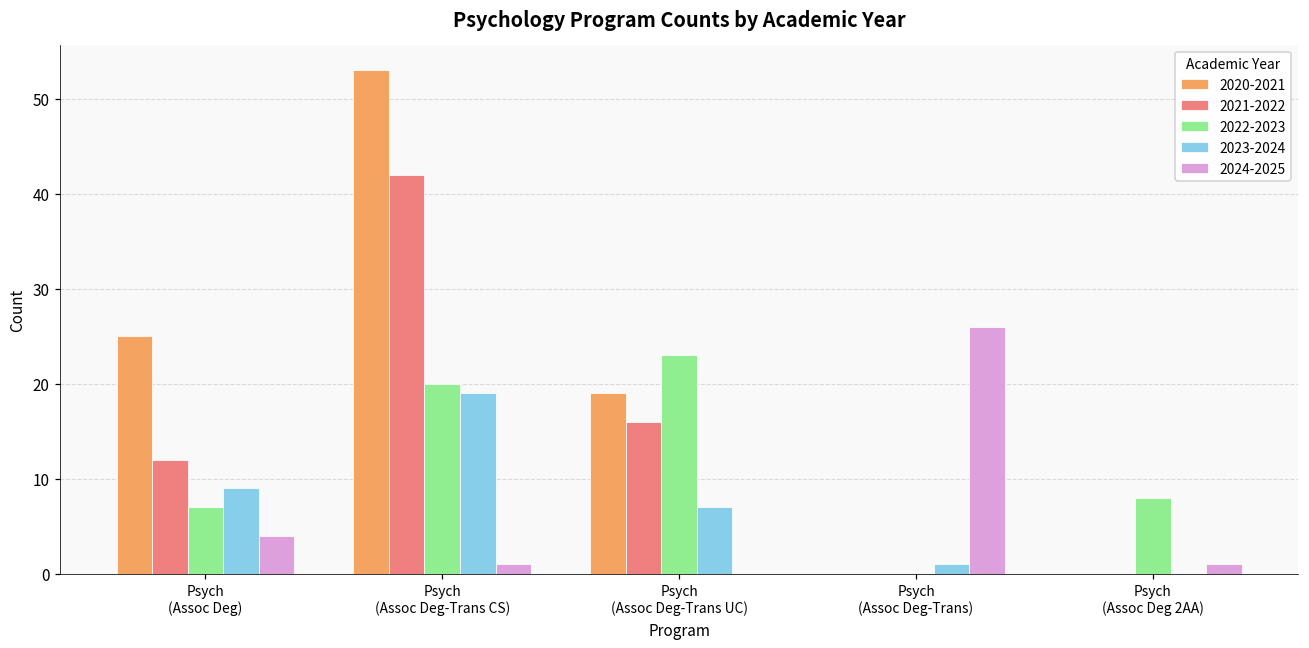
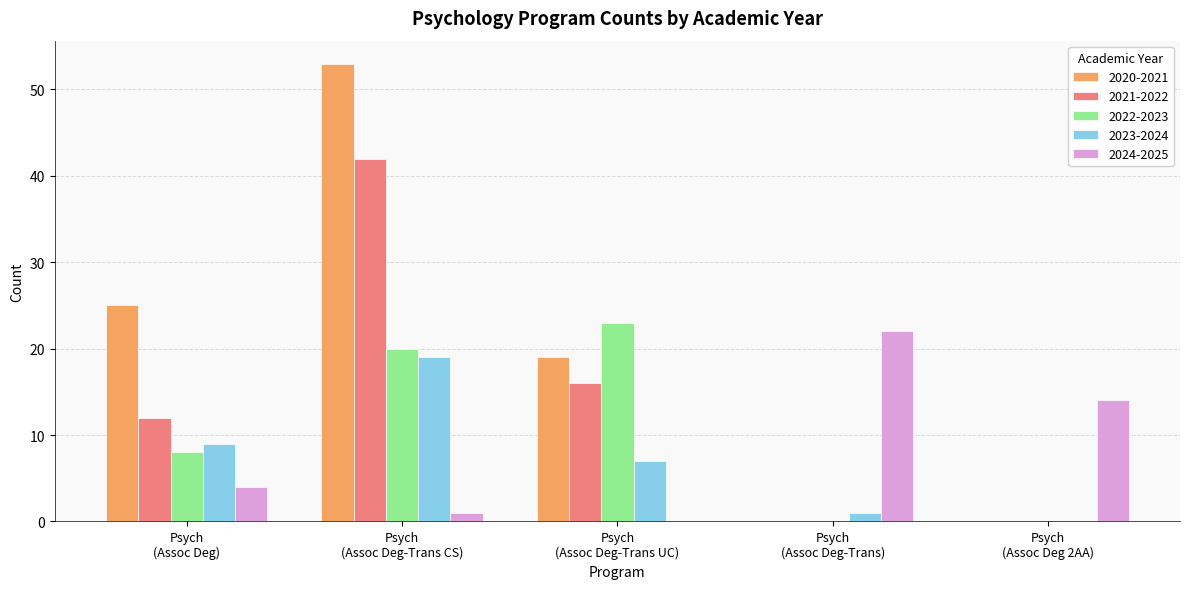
2022-2023, Psych (Assoc Deg): 7 -> 8
2024-2025, Psych (Assoc Deg-Trans): 26 -> 22
2022-2023, Psych (Assoc Deg 2AA): 8 -> 0
2024-2025, Psych (Assoc Deg 2AA): 1 -> 14
